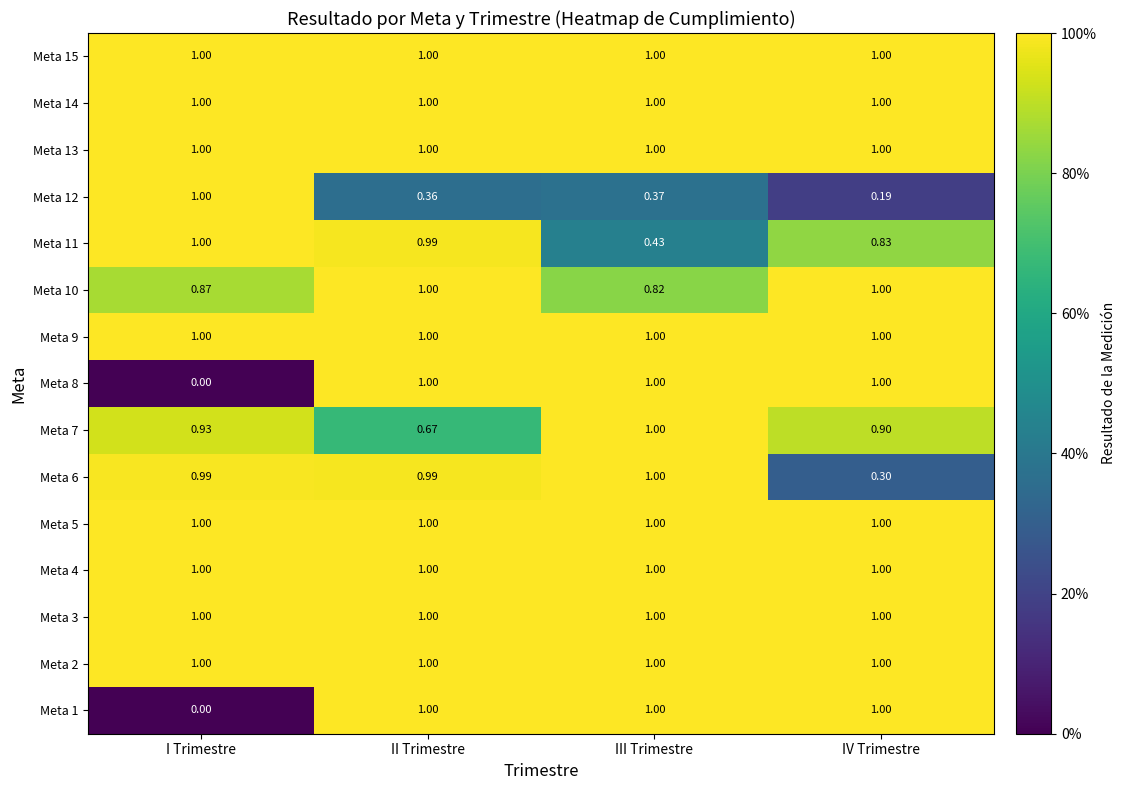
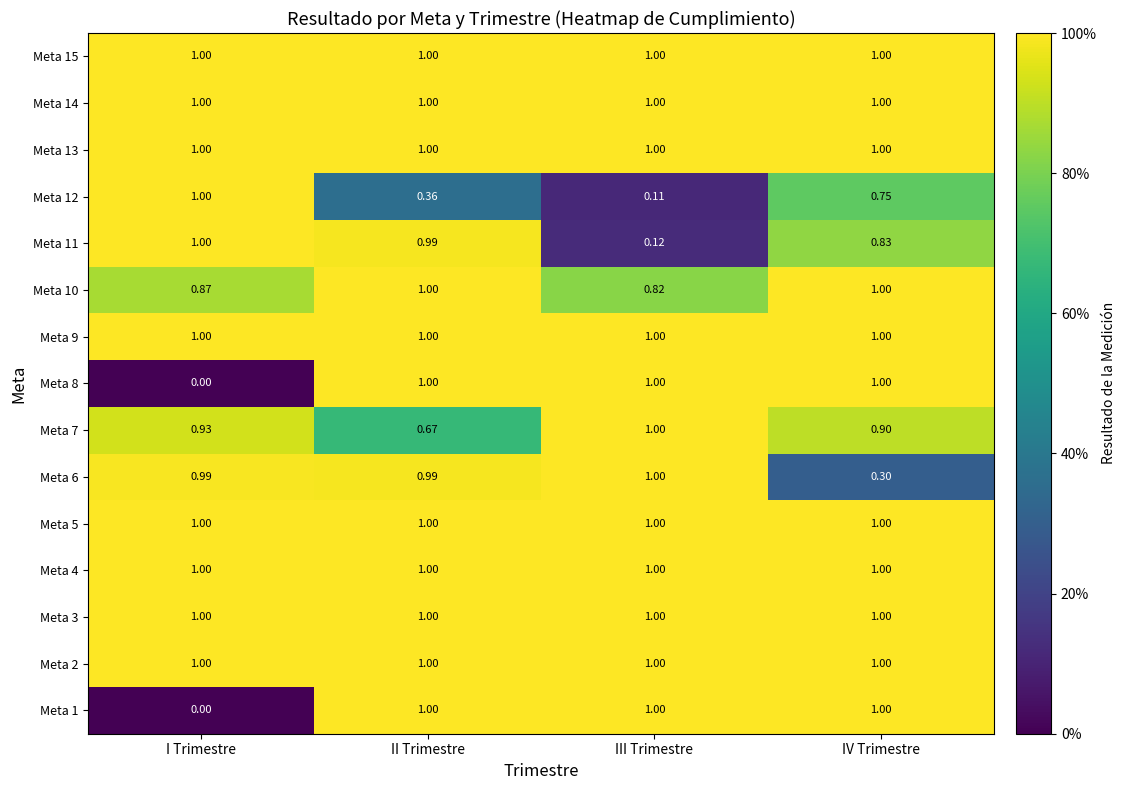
Meta 12, III Trimestre: 0.37 -> 0.11
Meta 12, IV Trimestre: 0.19 -> 0.75
Meta 11, III Trimestre: 0.43 -> 0.12
